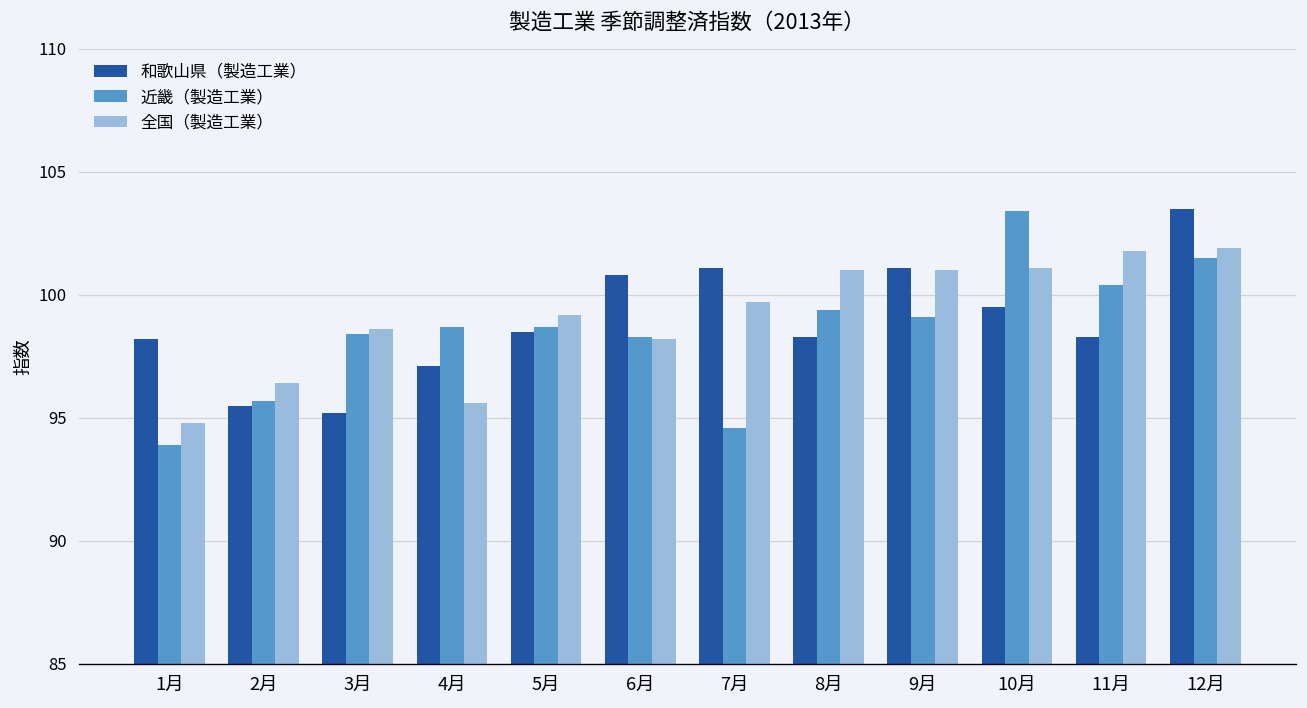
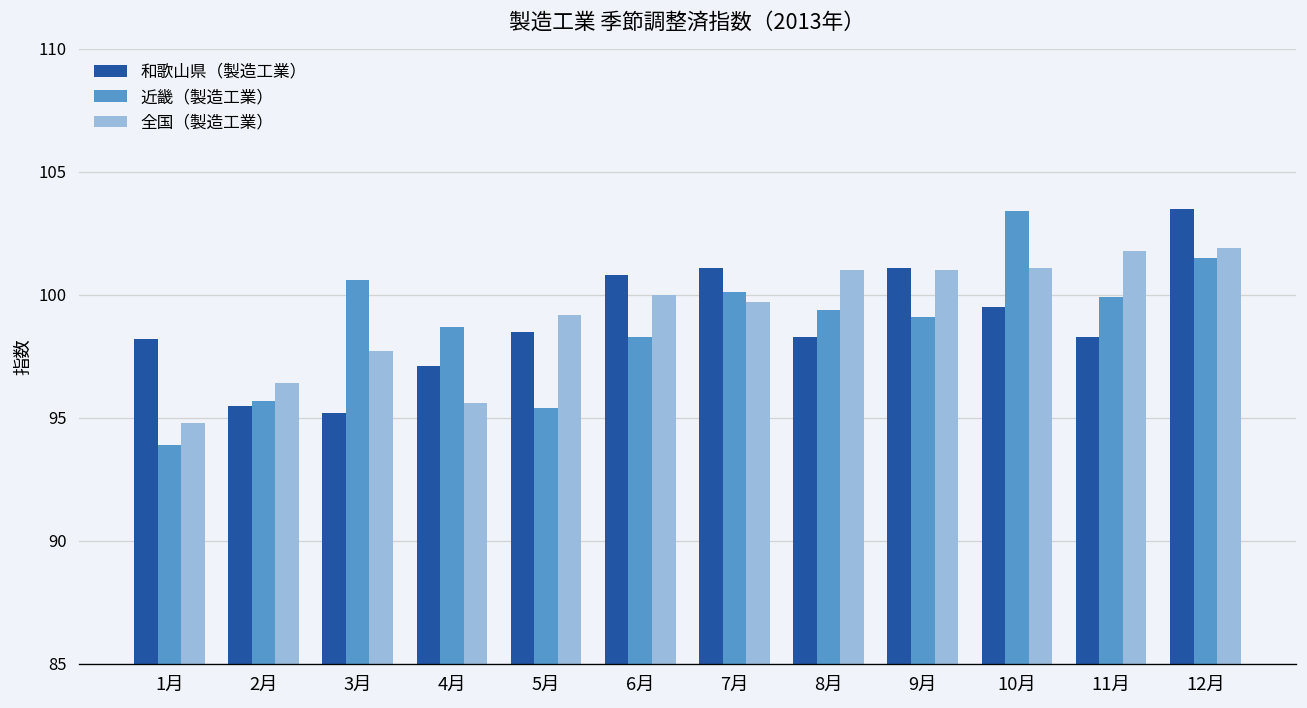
近畿（製造工業）, 3月: 98.4 -> 100.6
全国（製造工業）, 3月: 98.6 -> 97.7
近畿（製造工業）, 5月: 98.7 -> 95.4
全国（製造工業）, 6月: 98.2 -> 100.0
近畿（製造工業）, 7月: 94.6 -> 100.1
近畿（製造工業）, 11月: 100.4 -> 99.9
